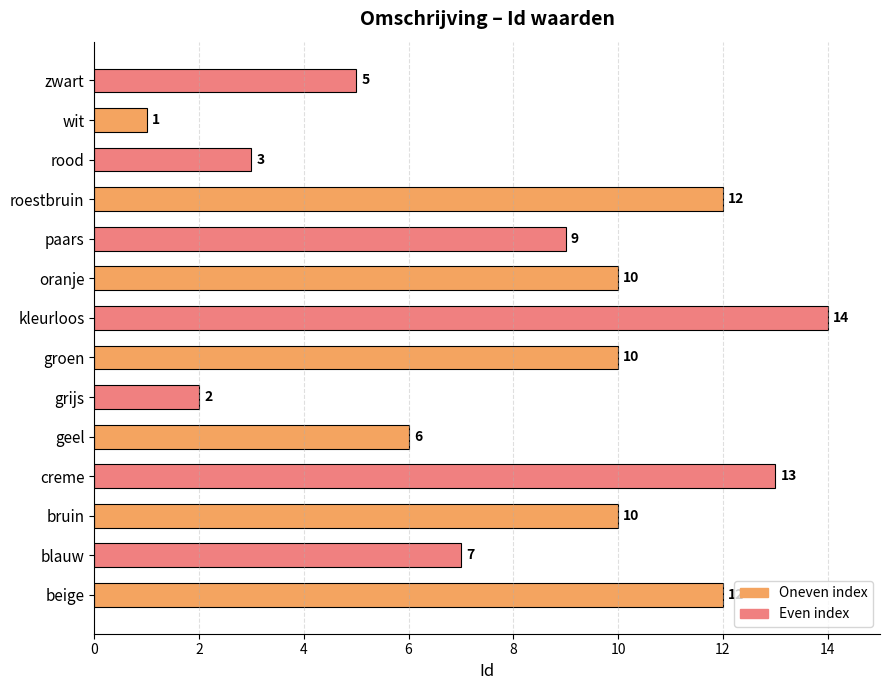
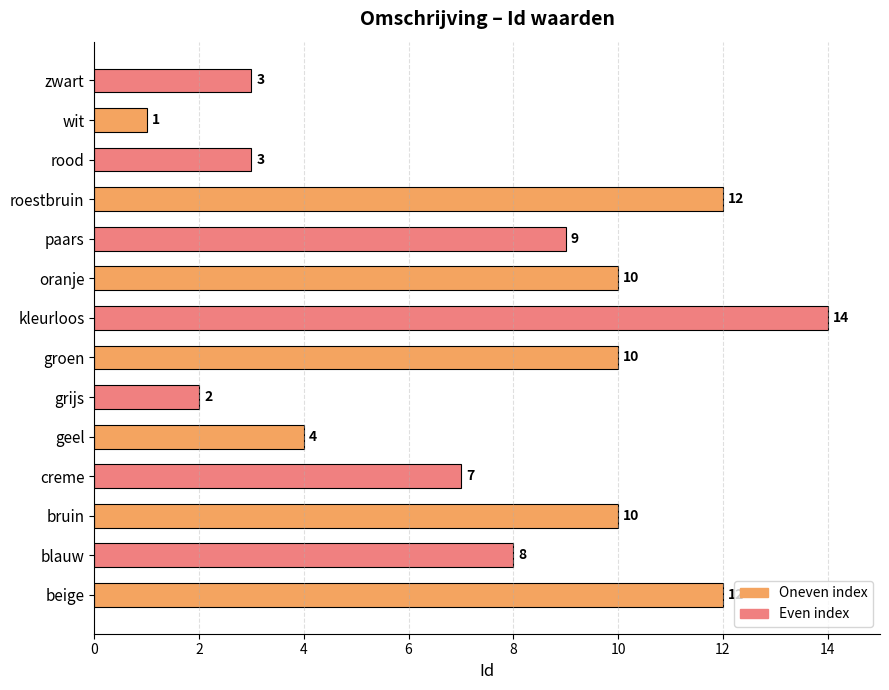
zwart: 5 -> 3
geel: 6 -> 4
creme: 13 -> 7
blauw: 7 -> 8
